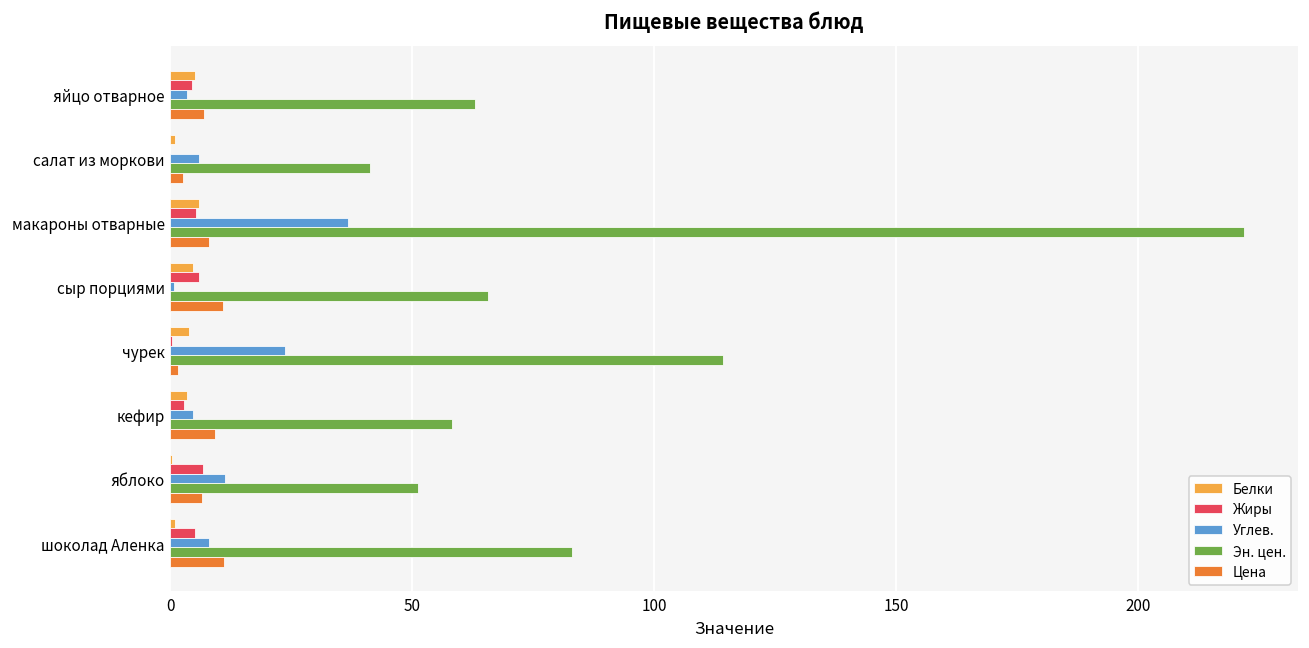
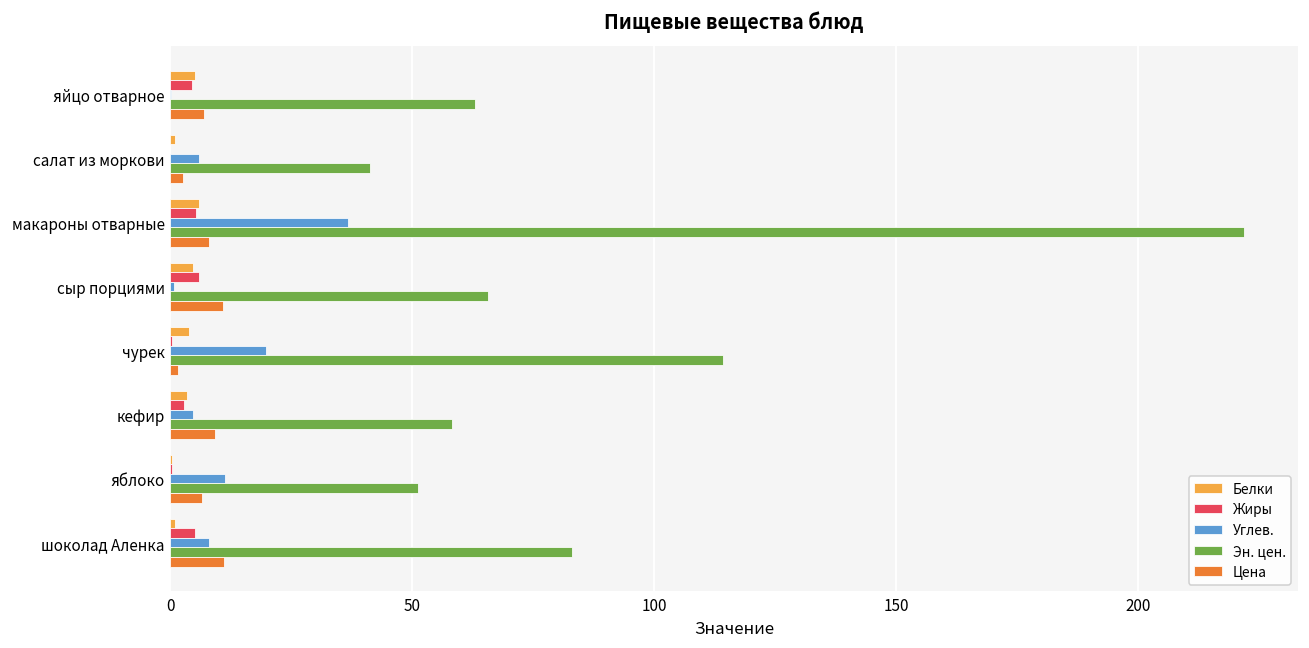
Углев., яйцо отварное: 4 -> 0
Углев., чурек: 24 -> 20
Жиры, яблоко: 7 -> 0
